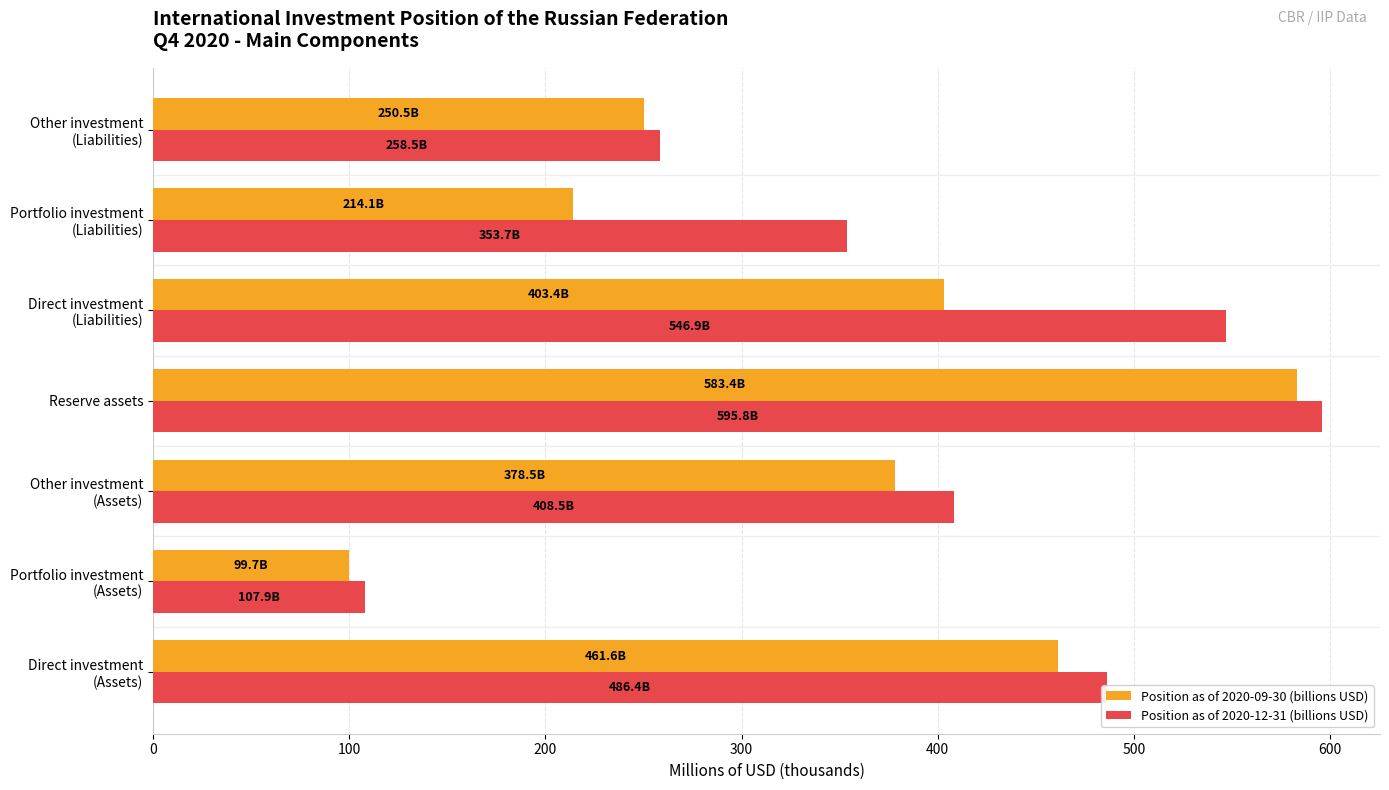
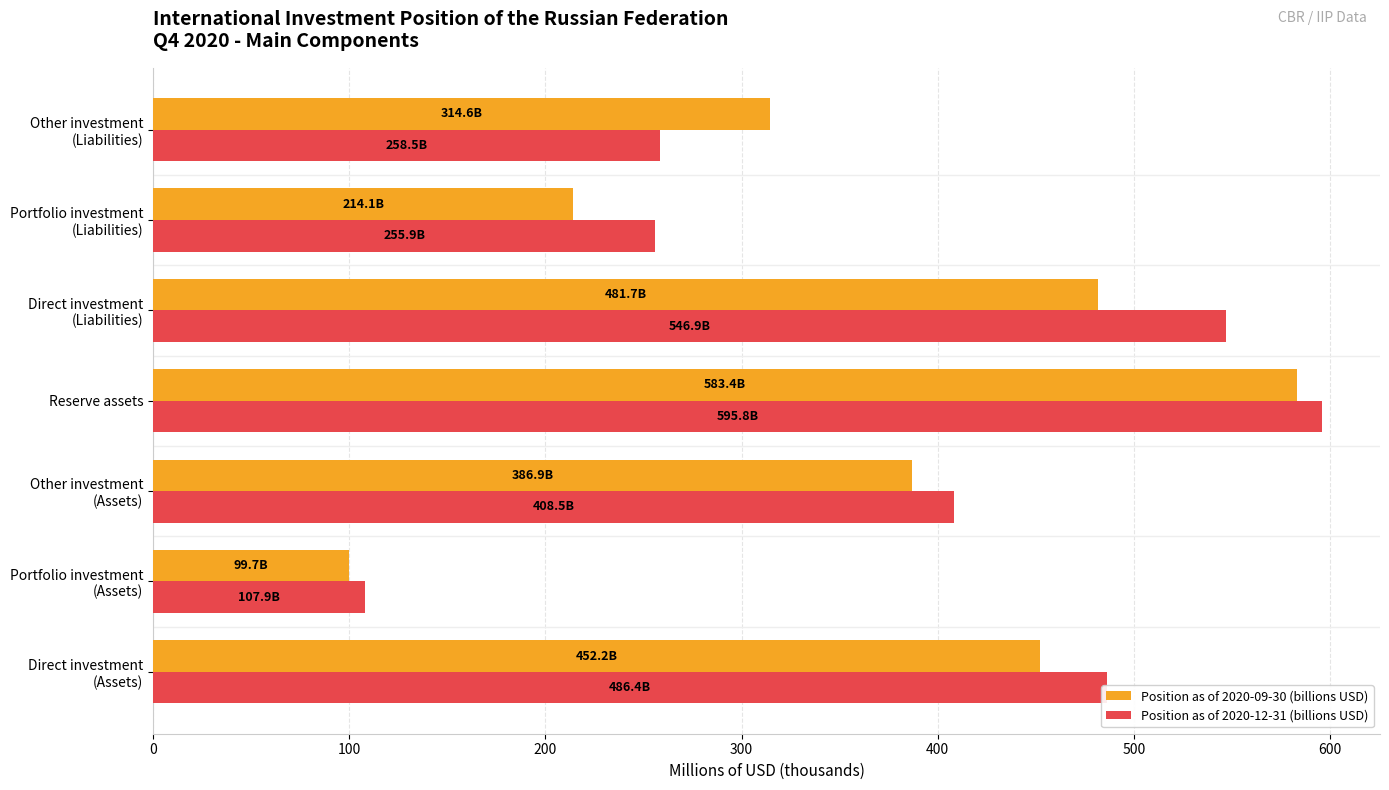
Position as of 2020-09-30 (billions USD), Other investment (Liabilities): 250.5B -> 314.6B
Position as of 2020-12-31 (billions USD), Portfolio investment (Liabilities): 353.7B -> 255.9B
Position as of 2020-09-30 (billions USD), Direct investment (Liabilities): 403.4B -> 481.7B
Position as of 2020-09-30 (billions USD), Other investment (Assets): 378.5B -> 386.9B
Position as of 2020-09-30 (billions USD), Direct investment (Assets): 461.6B -> 452.2B
